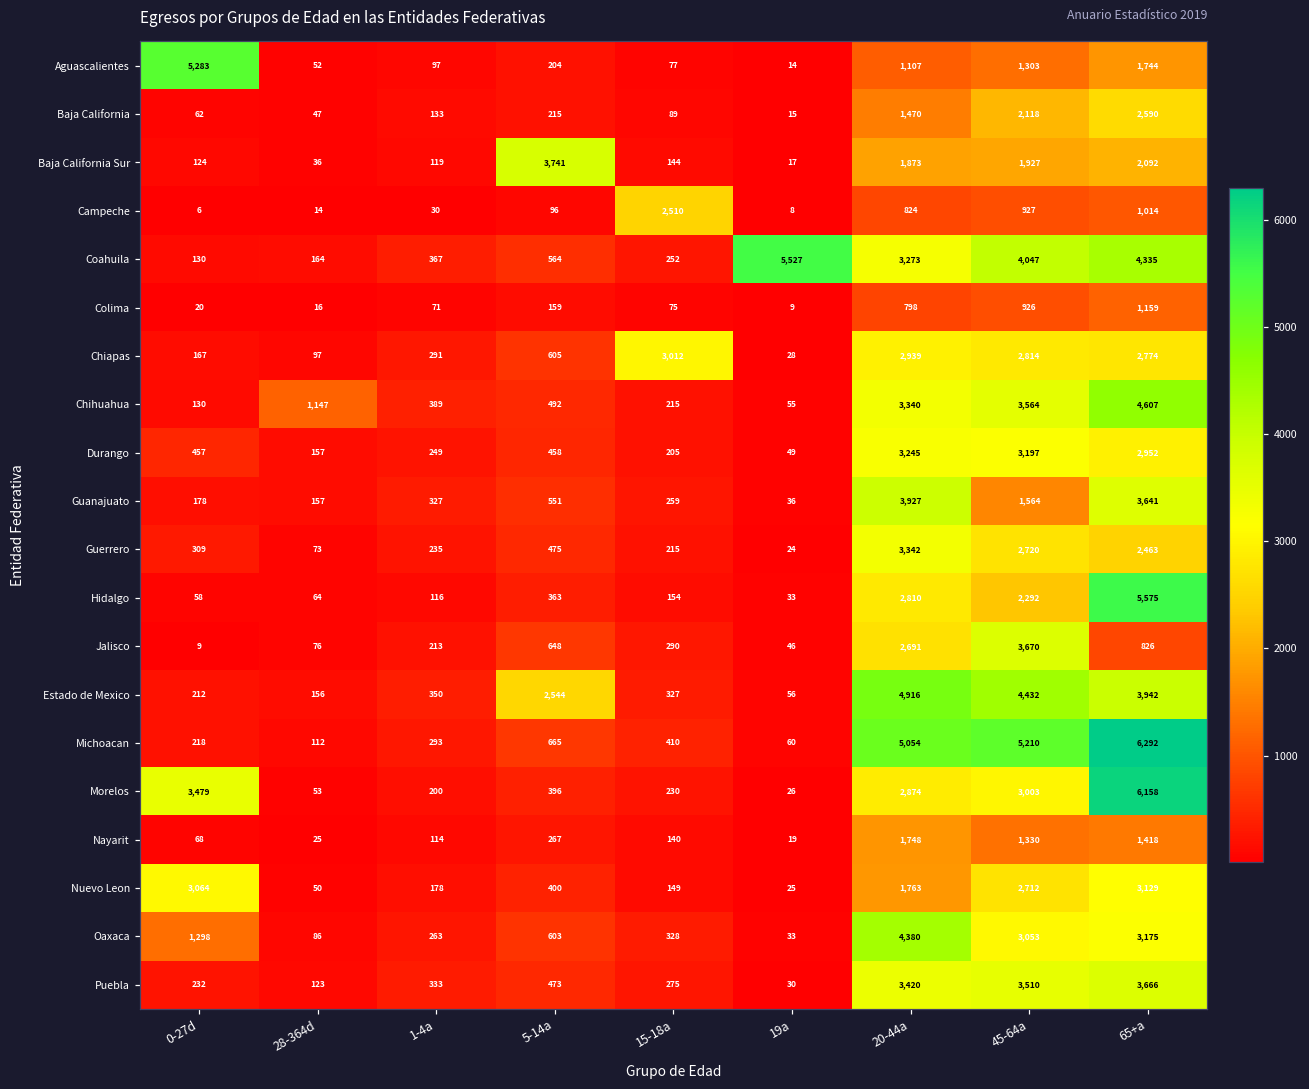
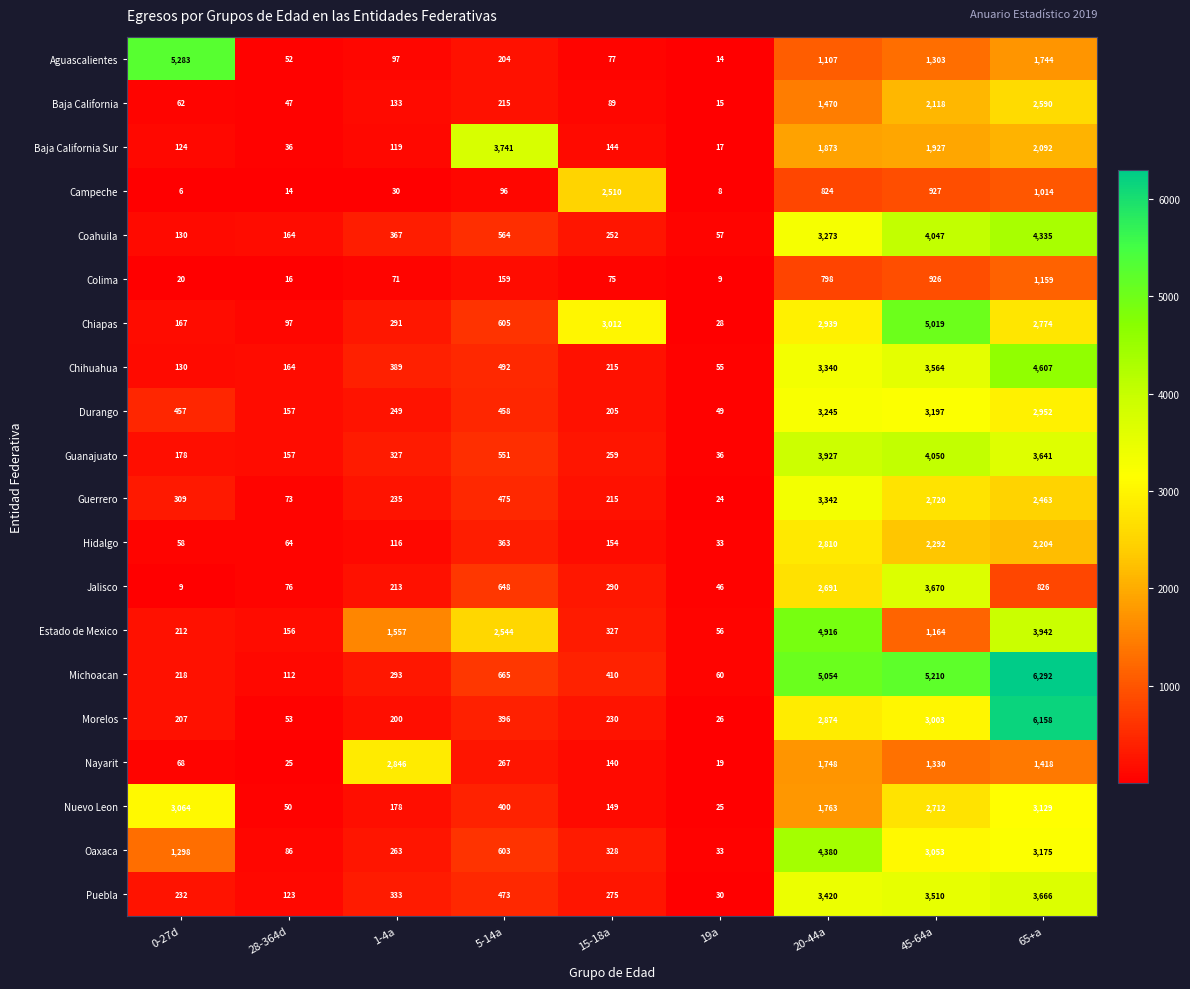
Coahuila, 19a: 5,527 -> 57
Chiapas, 45-64a: 2,814 -> 5,019
Chihuahua, 28-364d: 1,147 -> 164
Guanajuato, 45-64a: 1,564 -> 4,050
Hidalgo, 65+a: 5,575 -> 2,204
Estado de Mexico, 1-4a: 350 -> 1,557
Estado de Mexico, 45-64a: 4,432 -> 1,164
Morelos, 0-27d: 3,479 -> 207
Nayarit, 1-4a: 114 -> 2,846
